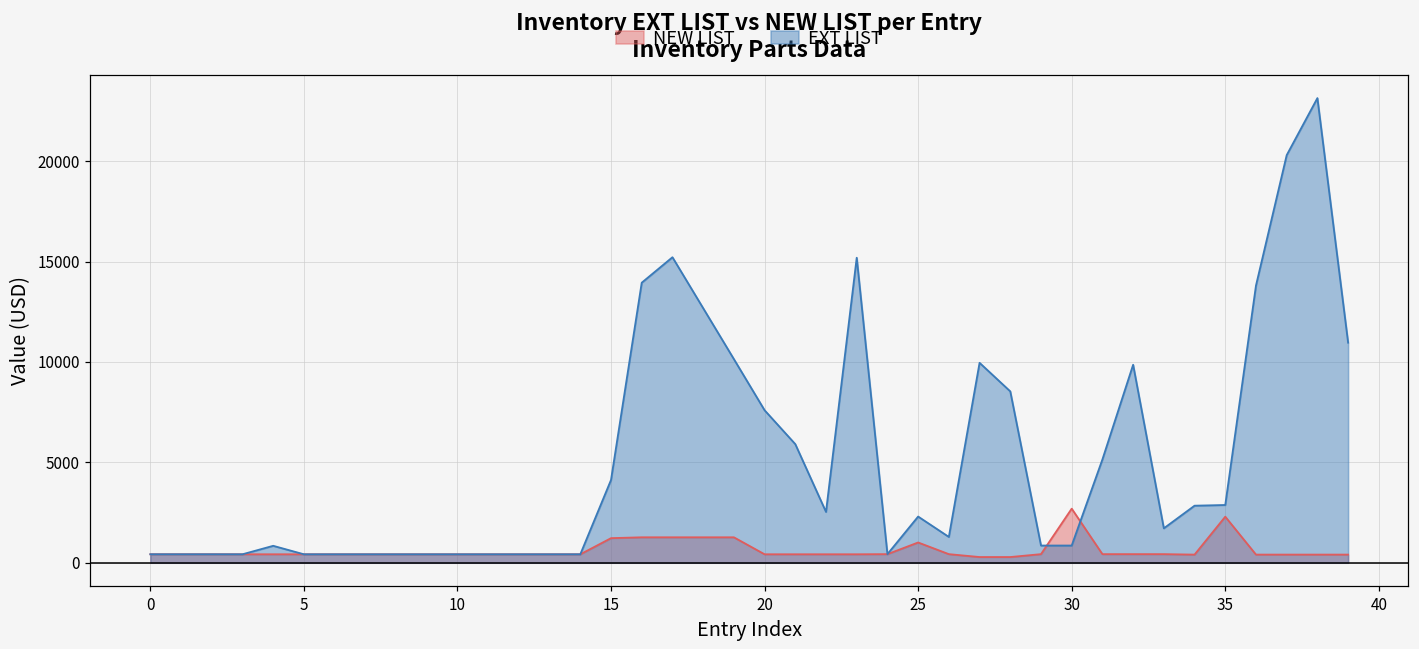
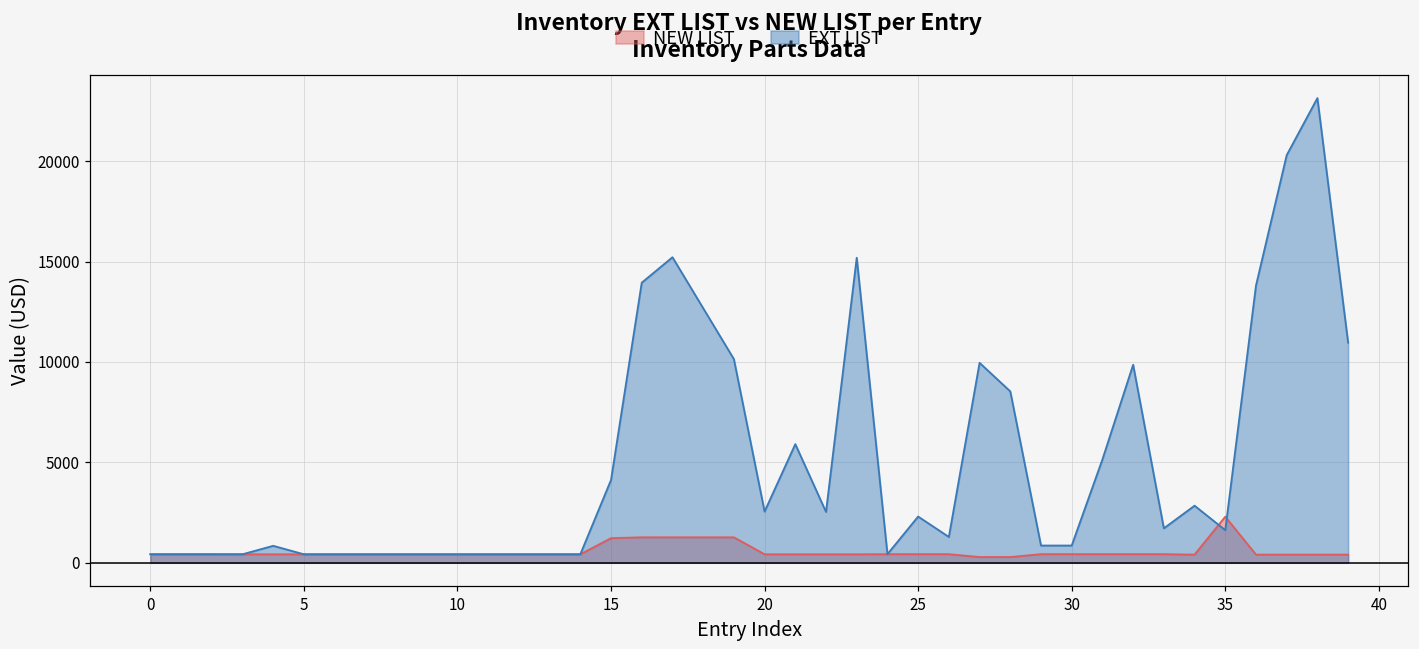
EXT LIST, 20: 7600 -> 2500
NEW LIST, 25: 1000 -> 400
NEW LIST, 30: 2700 -> 400
EXT LIST, 35: 2900 -> 1600
